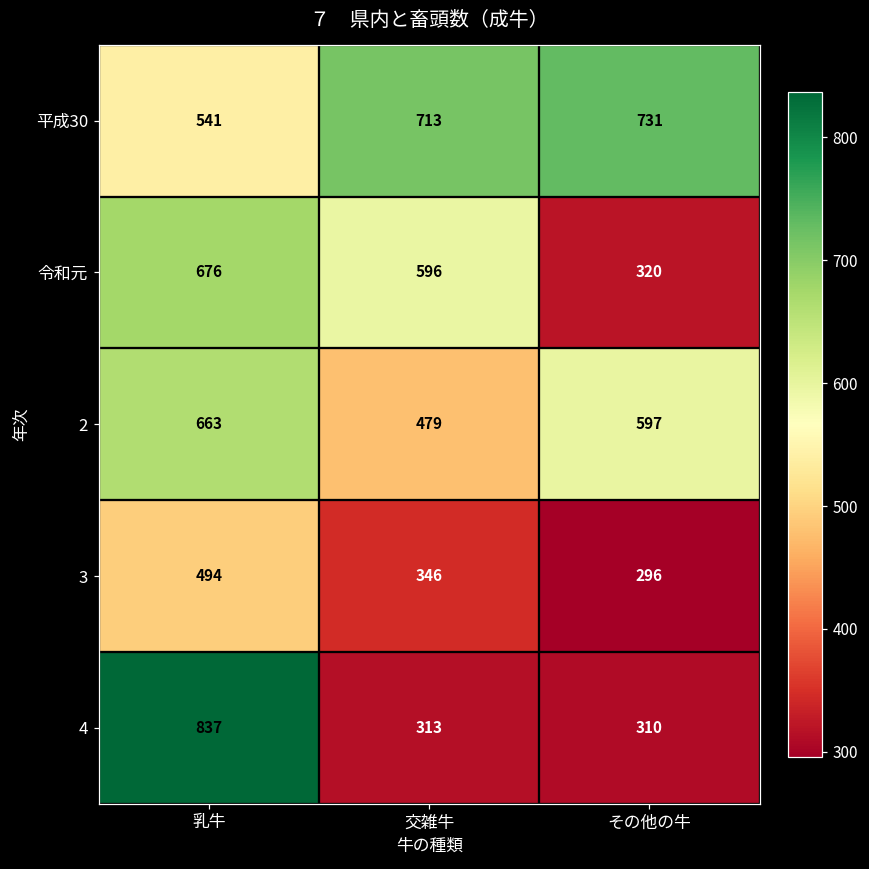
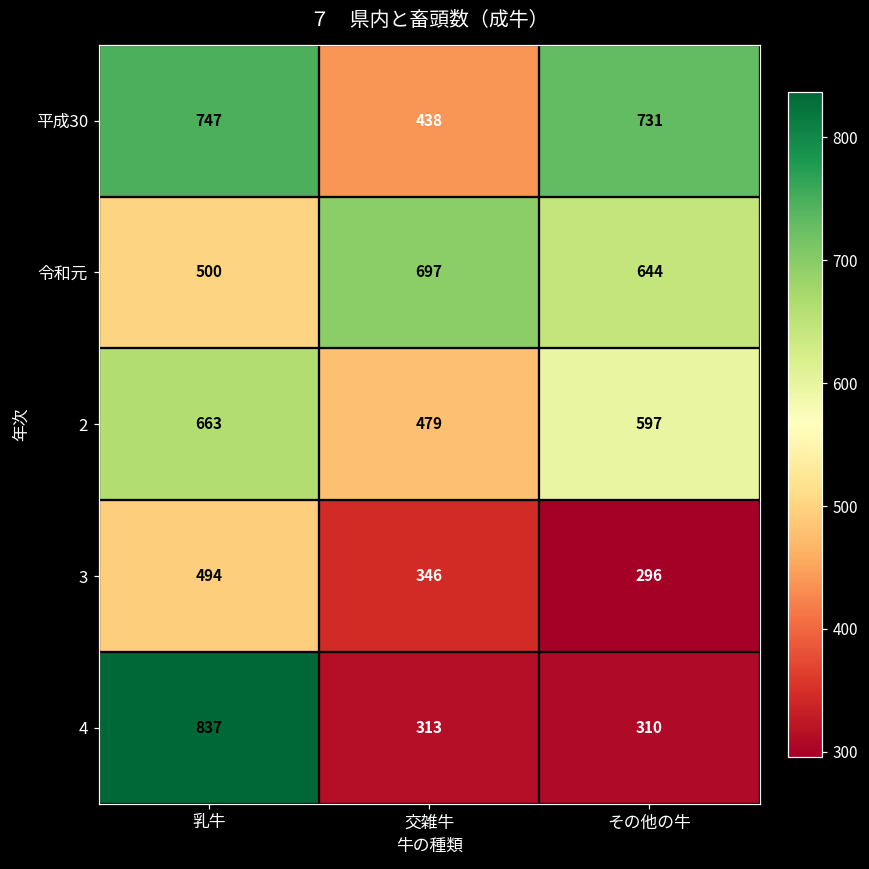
平成30, 乳牛: 541 -> 747
平成30, 交雑牛: 713 -> 438
令和元, 乳牛: 676 -> 500
令和元, 交雑牛: 596 -> 697
令和元, その他の牛: 320 -> 644
